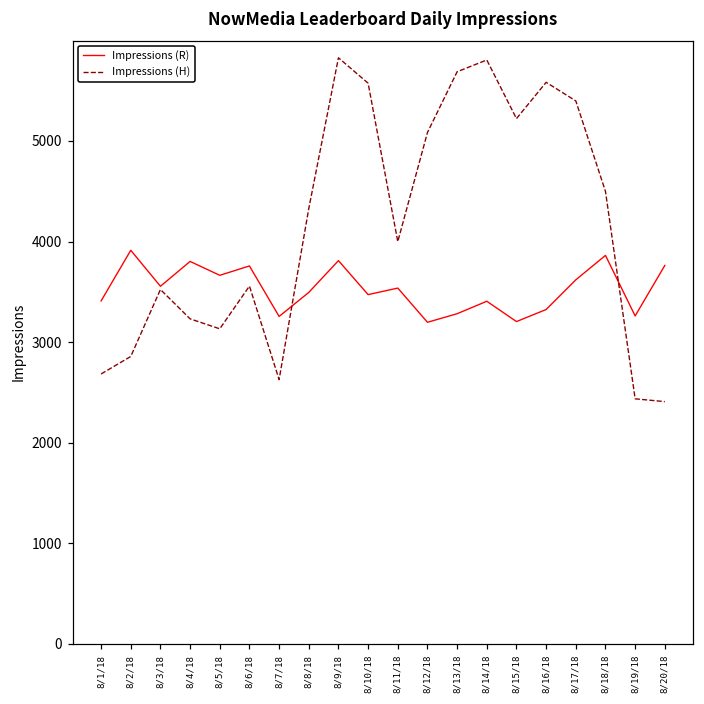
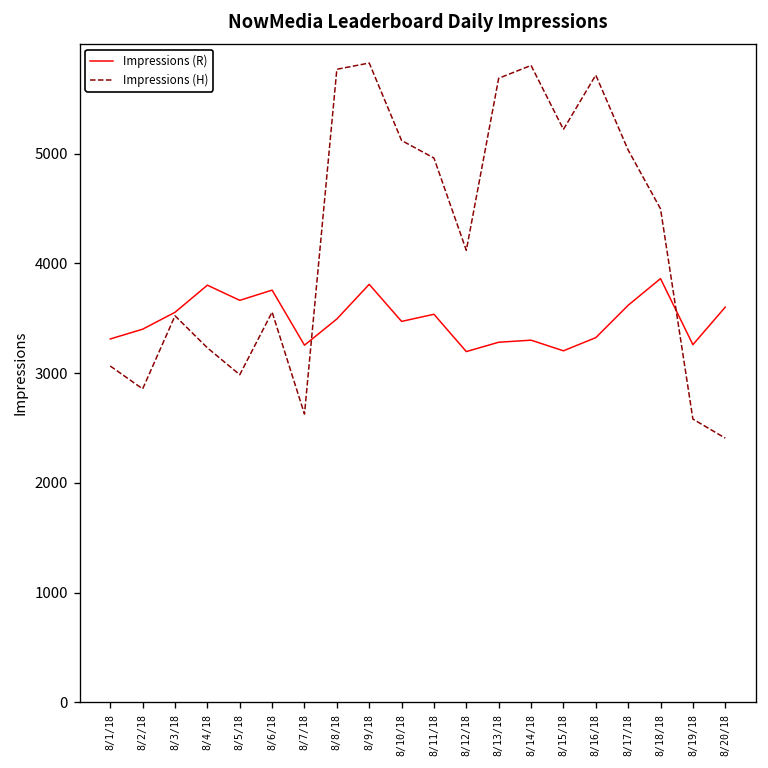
Impressions (R), 8/1/18: 3400 -> 3300
Impressions (H), 8/1/18: 2700 -> 3100
Impressions (R), 8/2/18: 3900 -> 3400
Impressions (H), 8/5/18: 3100 -> 3000
Impressions (H), 8/8/18: 4300 -> 5800
Impressions (H), 8/10/18: 5600 -> 5100
Impressions (H), 8/11/18: 4000 -> 5000
Impressions (H), 8/12/18: 5100 -> 4100
Impressions (R), 8/14/18: 3400 -> 3300
Impressions (H), 8/16/18: 5600 -> 5700
Impressions (H), 8/17/18: 5400 -> 5000
Impressions (H), 8/19/18: 2400 -> 2600
Impressions (R), 8/20/18: 3800 -> 3600
